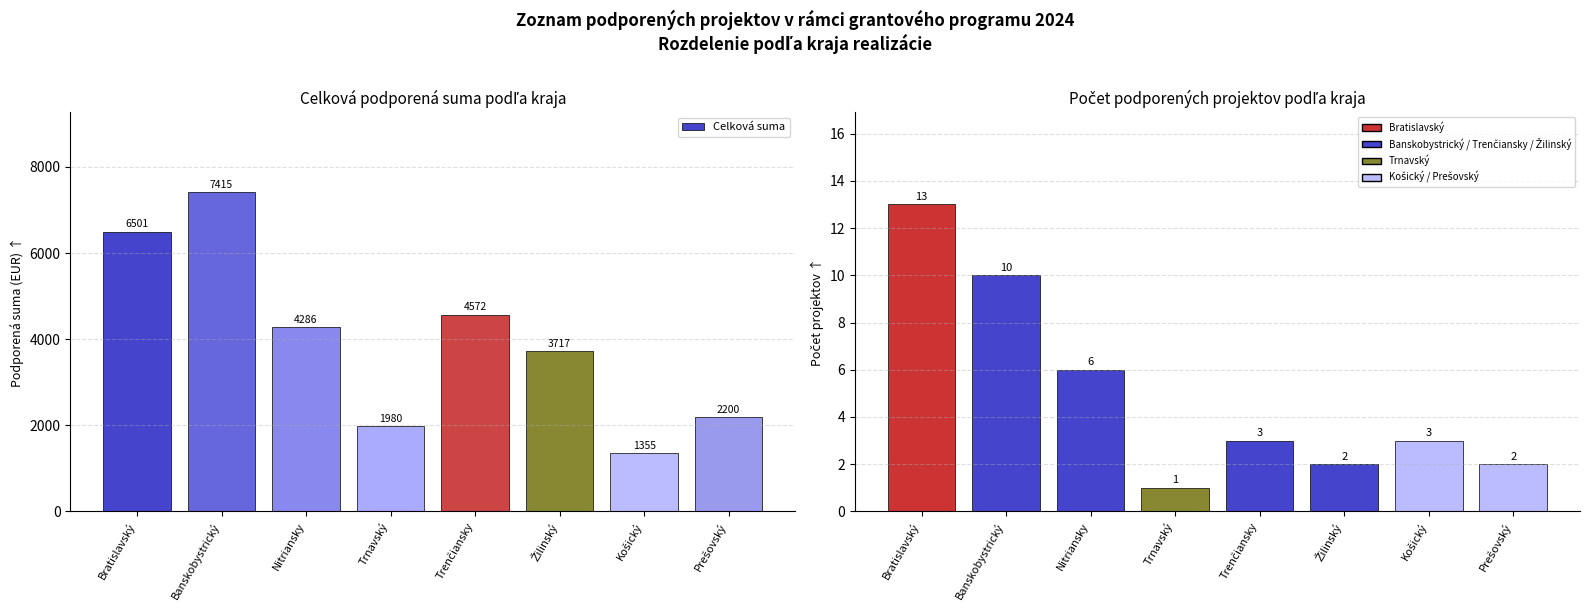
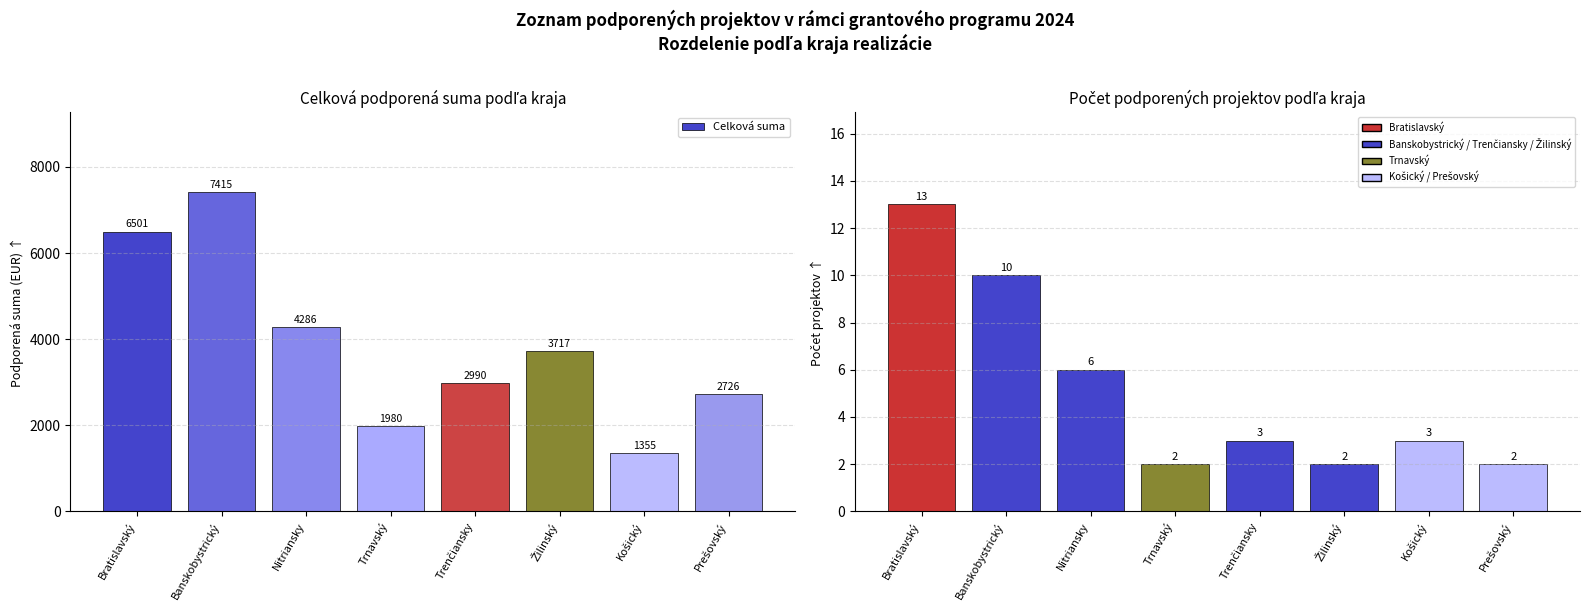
Celková podporená suma podľa kraja, Trenčiansky: 4572 -> 2990
Celková podporená suma podľa kraja, Prešovský: 2200 -> 2726
Počet podporených projektov podľa kraja, Trnavský: 1 -> 2
